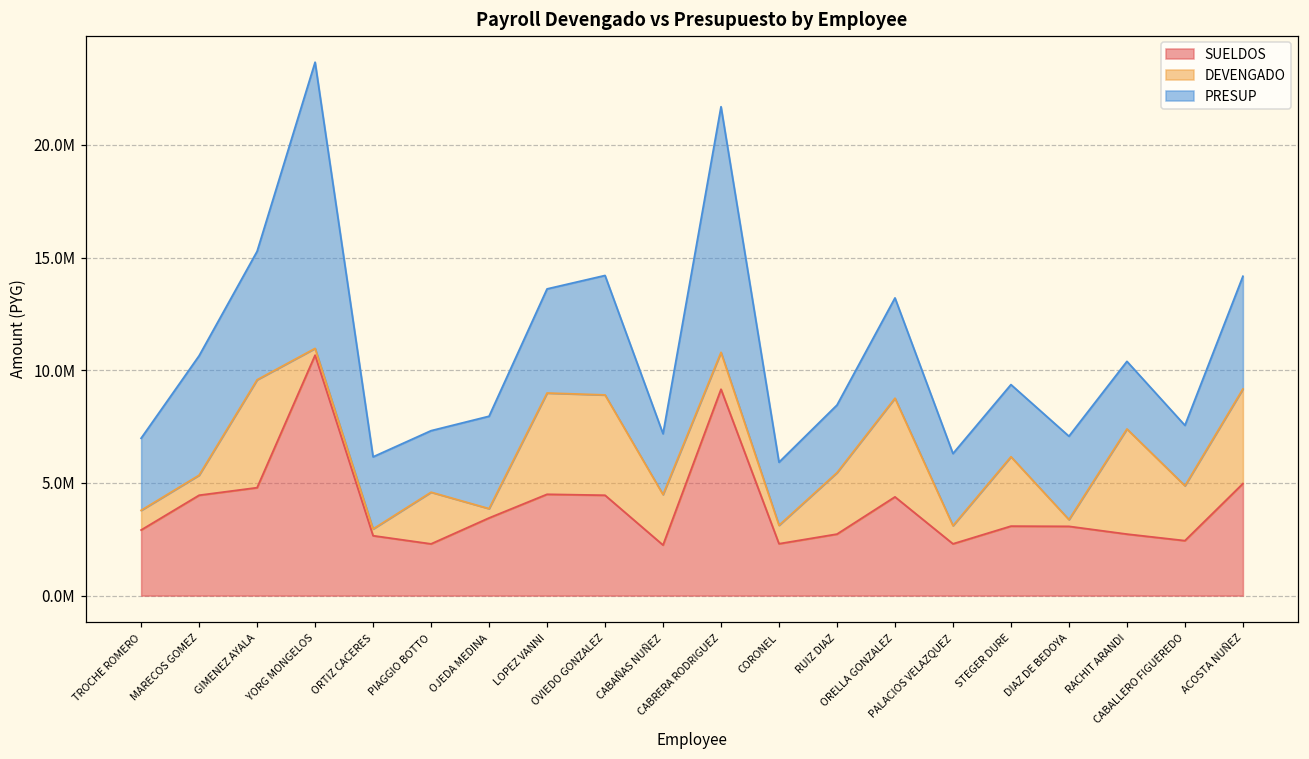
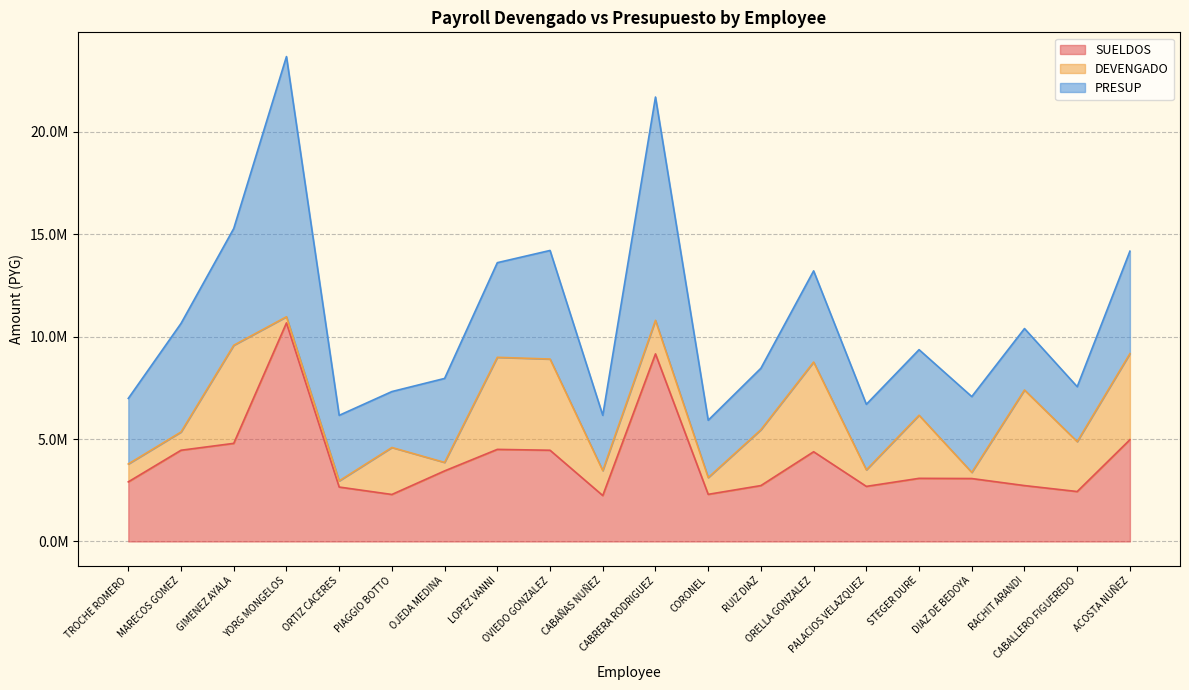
DEVENGADO, CABAÑAS NUÑEZ: 2200000 -> 1200000
SUELDOS, PALACIOS VELAZQUEZ: 2300000 -> 2700000
